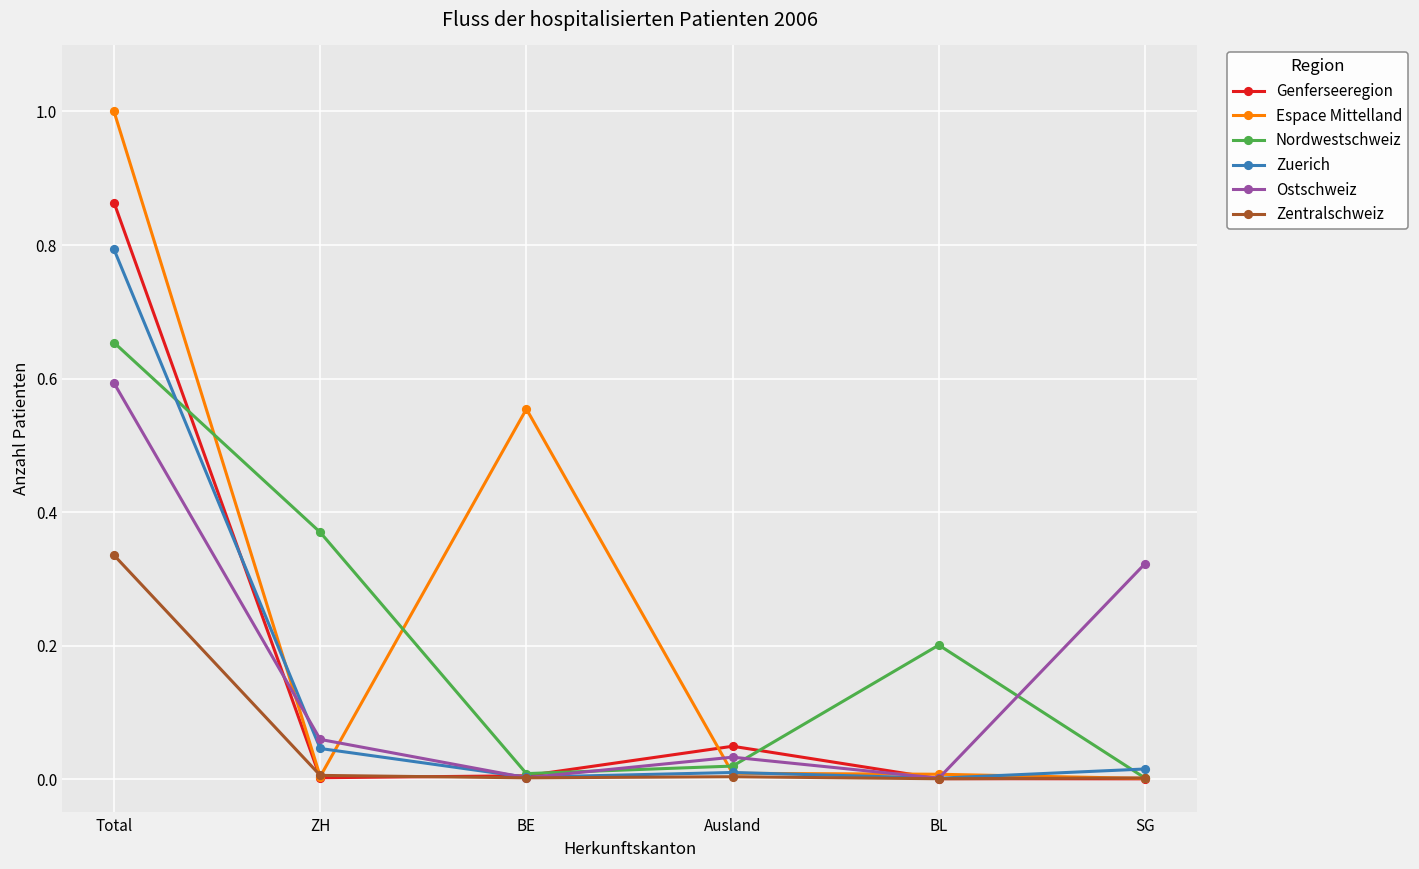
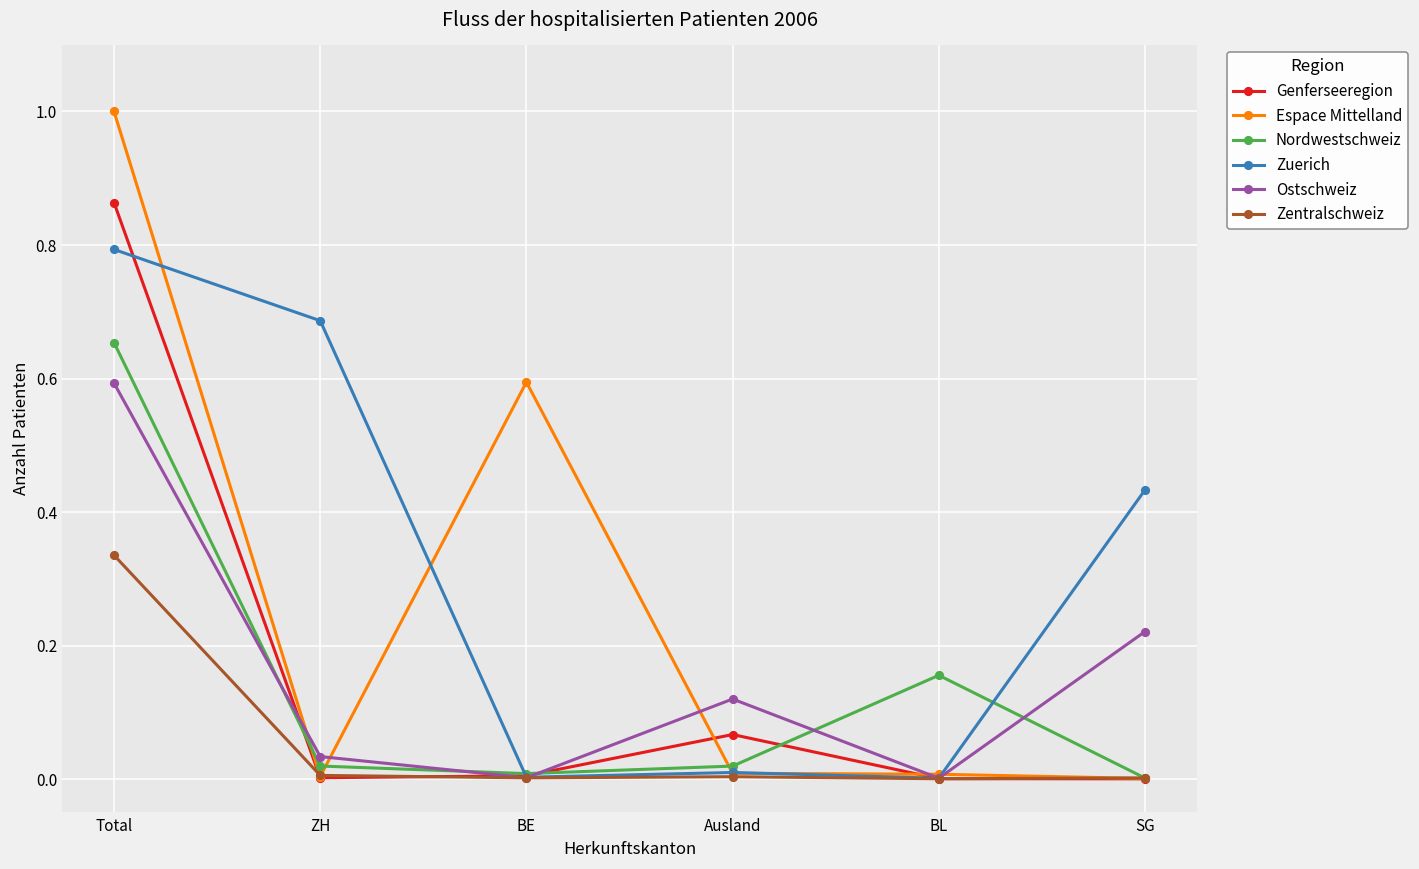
Nordwestschweiz, ZH: 0.37 -> 0.02
Zuerich, ZH: 0.05 -> 0.69
Ostschweiz, ZH: 0.06 -> 0.03
Espace Mittelland, BE: 0.55 -> 0.59
Genferseeregion, Ausland: 0.05 -> 0.07
Ostschweiz, Ausland: 0.03 -> 0.12
Nordwestschweiz, BL: 0.20 -> 0.16
Zuerich, SG: 0.02 -> 0.43
Ostschweiz, SG: 0.32 -> 0.22
